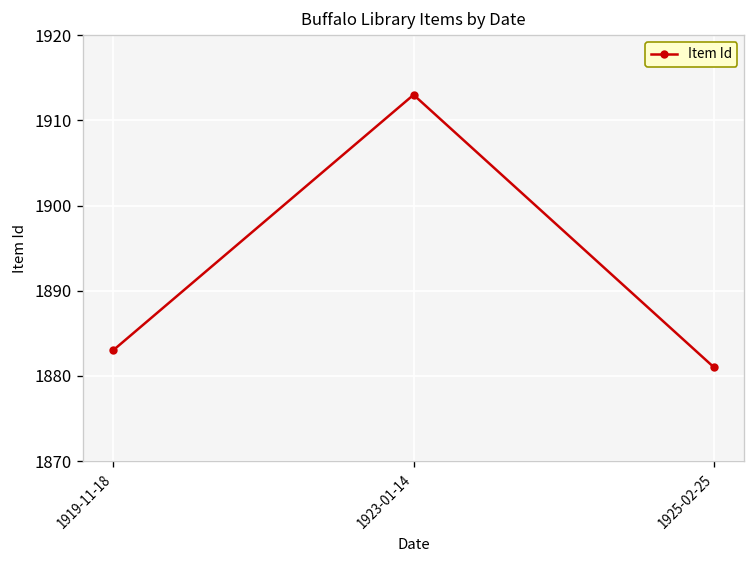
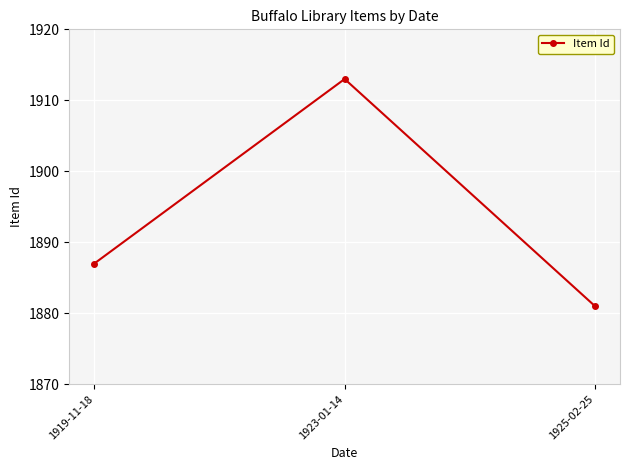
1919-11-18: 1883 -> 1887
